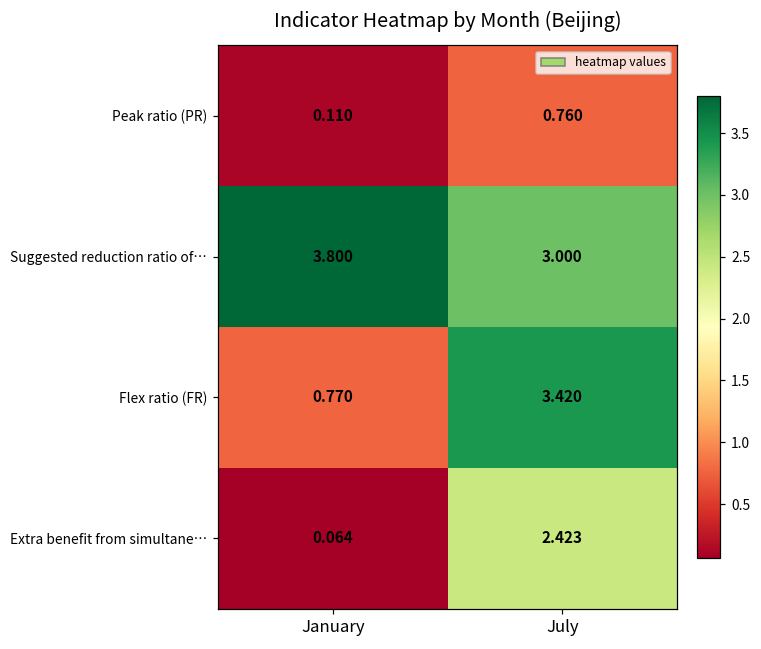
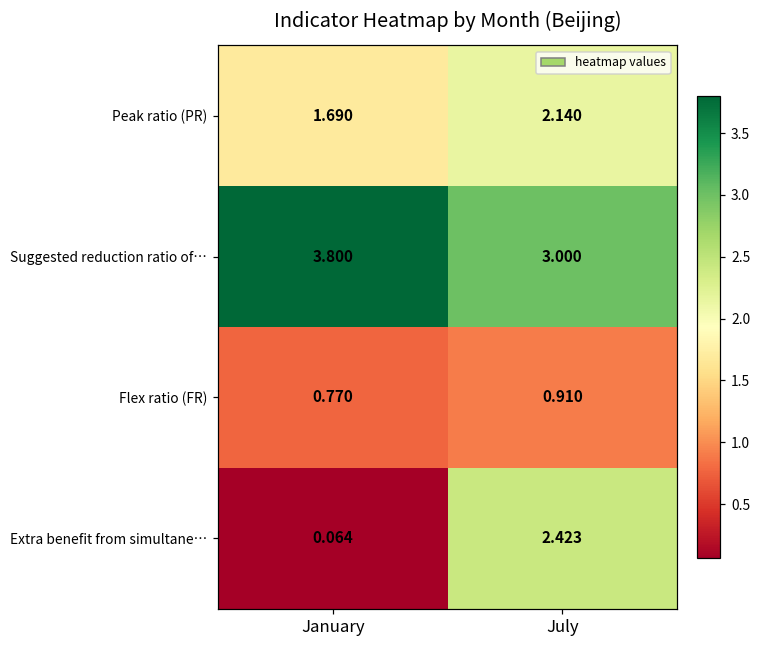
Peak ratio (PR), January: 0.110 -> 1.690
Peak ratio (PR), July: 0.760 -> 2.140
Flex ratio (FR), July: 3.420 -> 0.910
